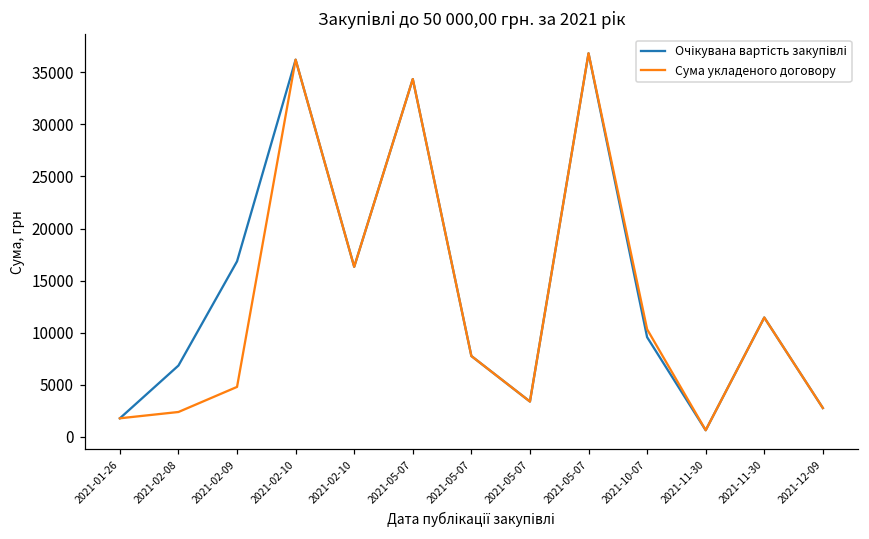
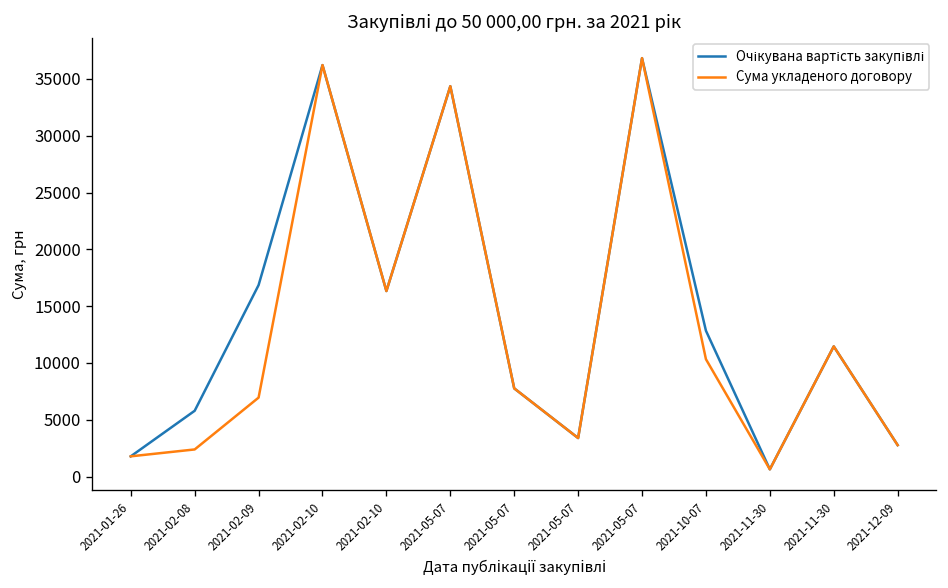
Очікувана вартість закупівлі, 2021-02-08: 7000 -> 6000
Сума укладеного договору, 2021-02-09: 5000 -> 7000
Очікувана вартість закупівлі, 2021-10-07: 10000 -> 13000
